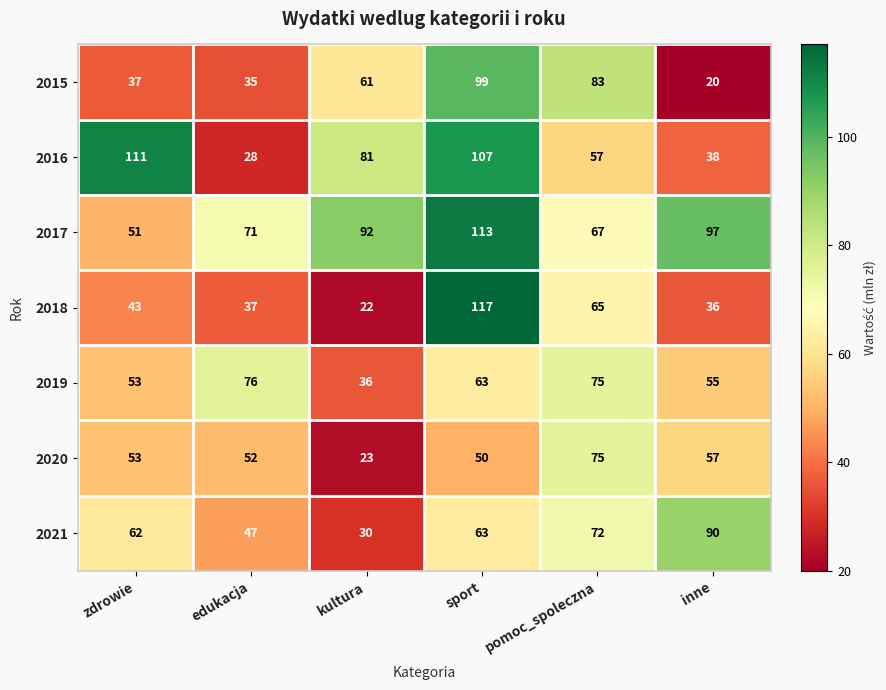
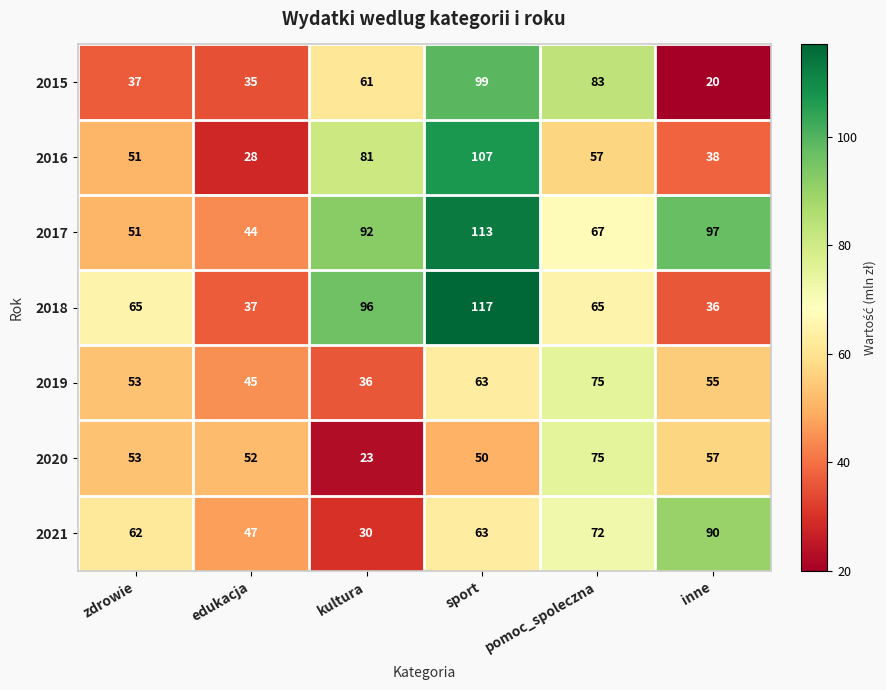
2016, zdrowie: 111 -> 51
2017, edukacja: 71 -> 44
2018, zdrowie: 43 -> 65
2018, kultura: 22 -> 96
2019, edukacja: 76 -> 45
